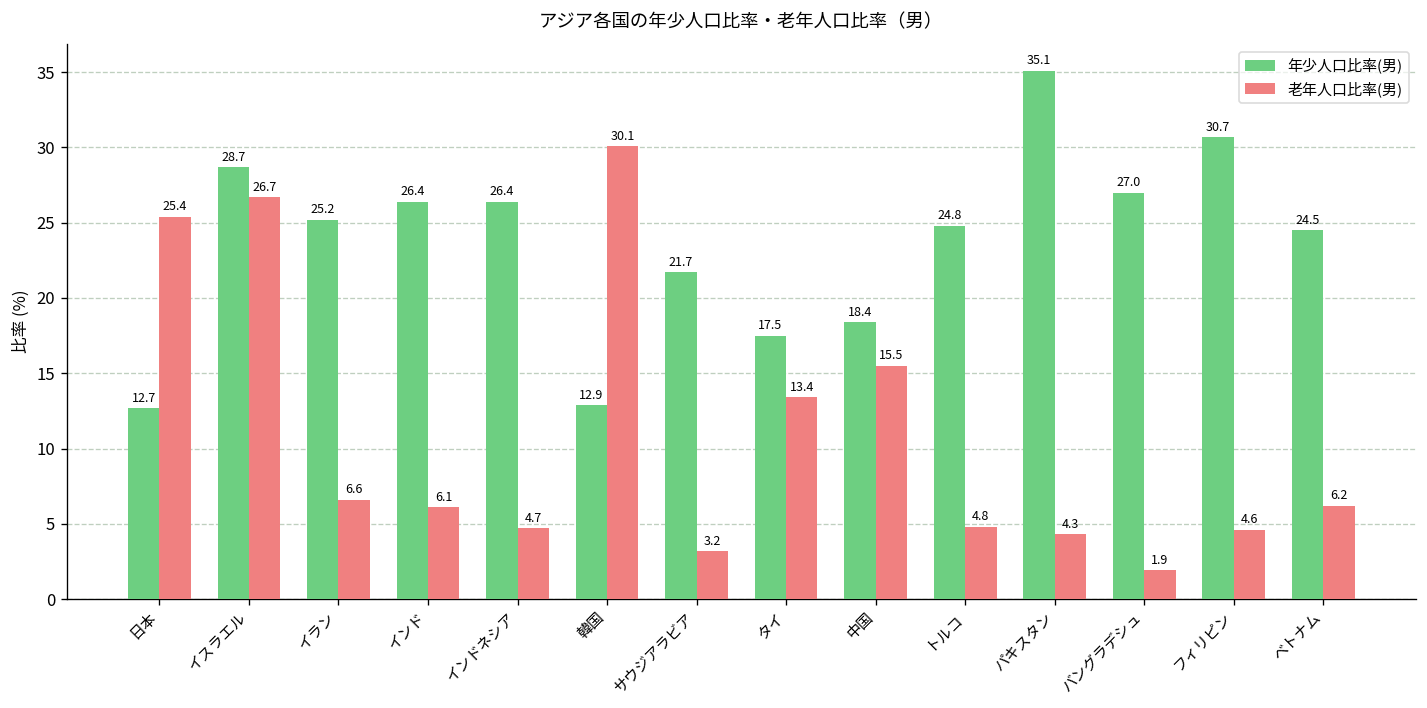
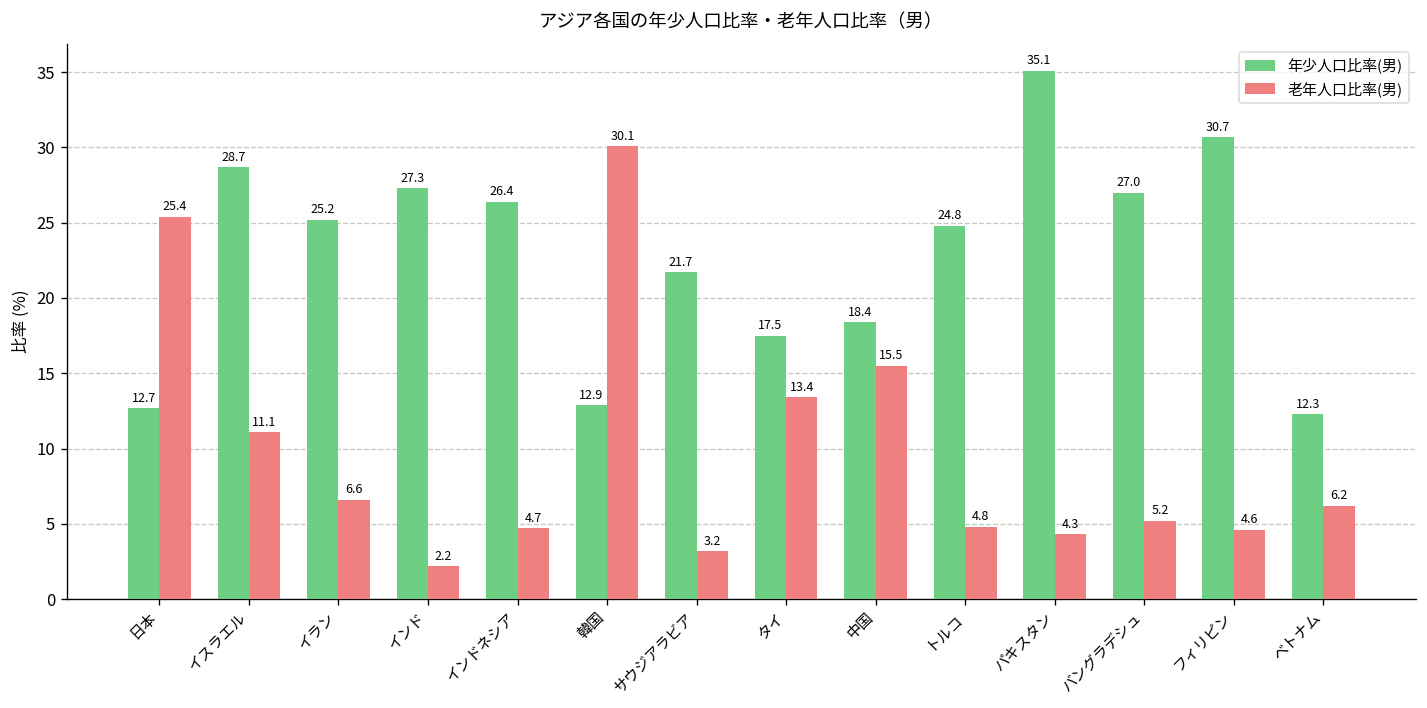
老年人口比率(男), イスラエル: 26.7 -> 11.1
年少人口比率(男), インド: 26.4 -> 27.3
老年人口比率(男), インド: 6.1 -> 2.2
老年人口比率(男), バングラデシュ: 1.9 -> 5.2
年少人口比率(男), ベトナム: 24.5 -> 12.3
